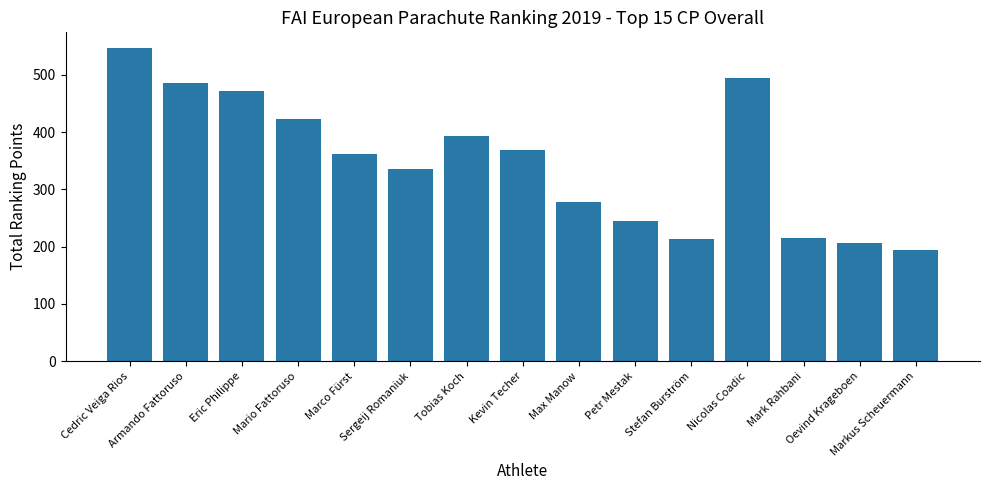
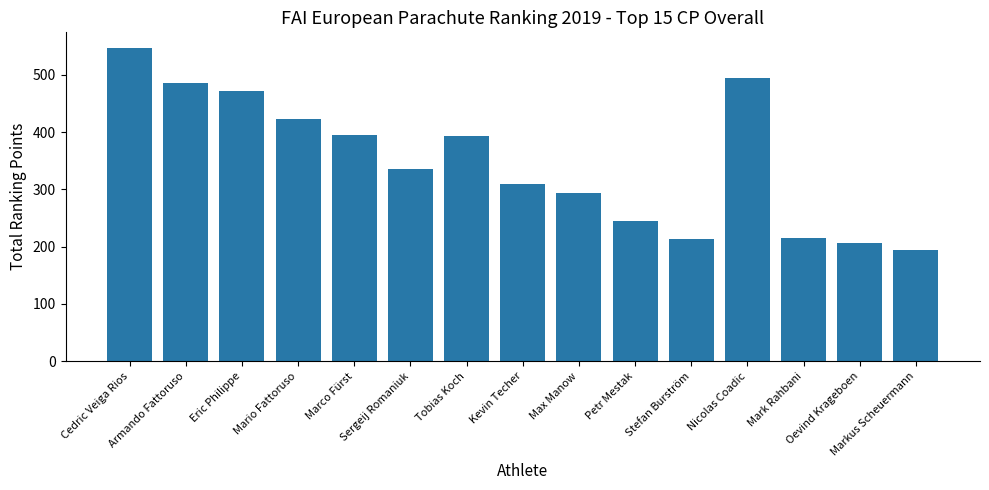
Marco Fürst: 360 -> 400
Kevin Techer: 370 -> 310
Max Manow: 280 -> 290
